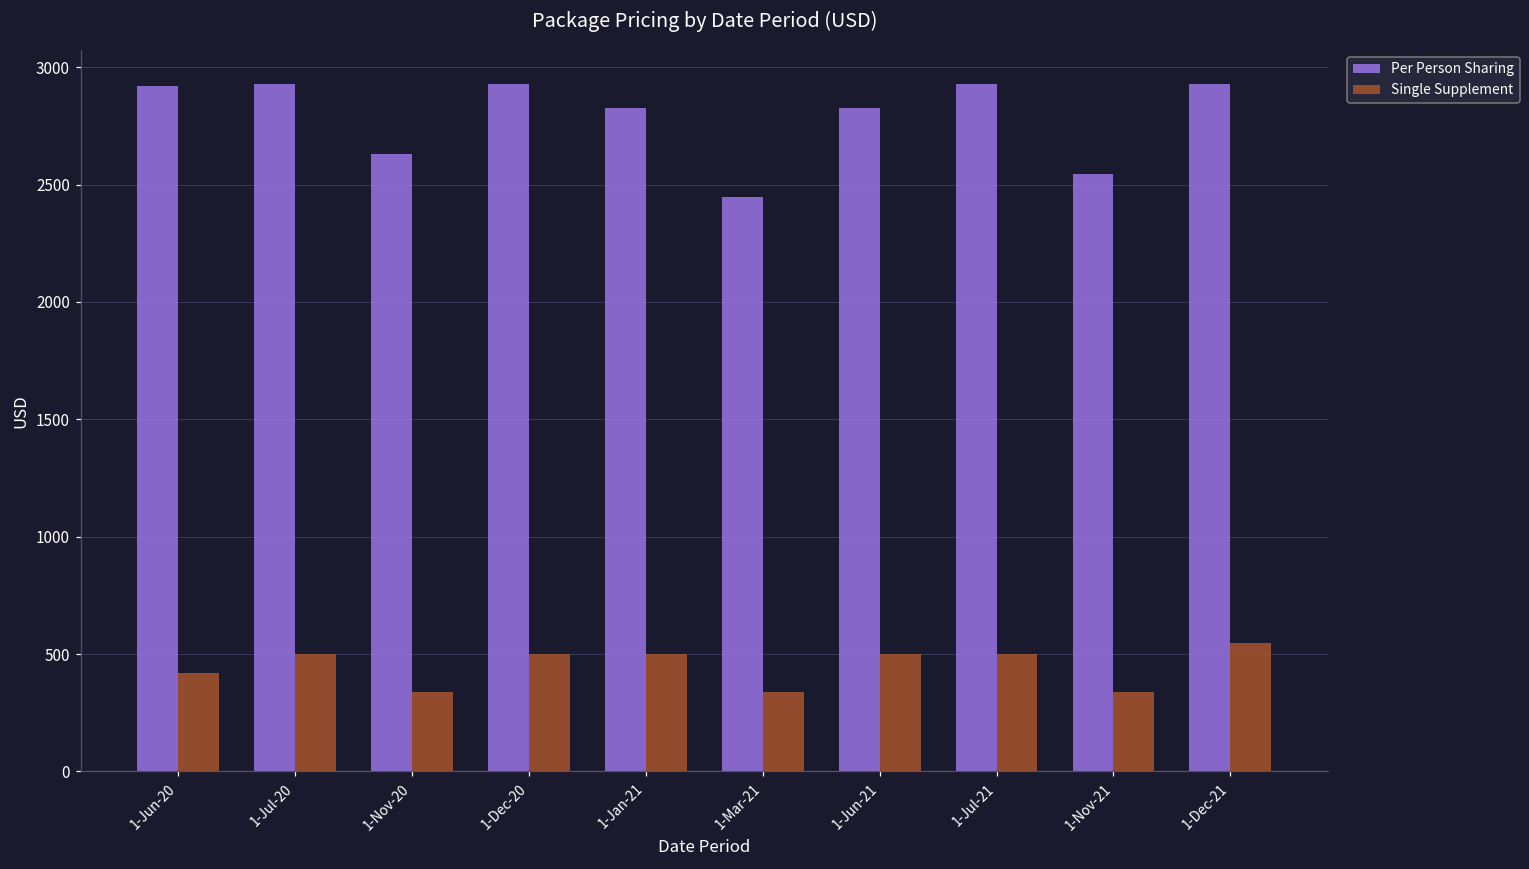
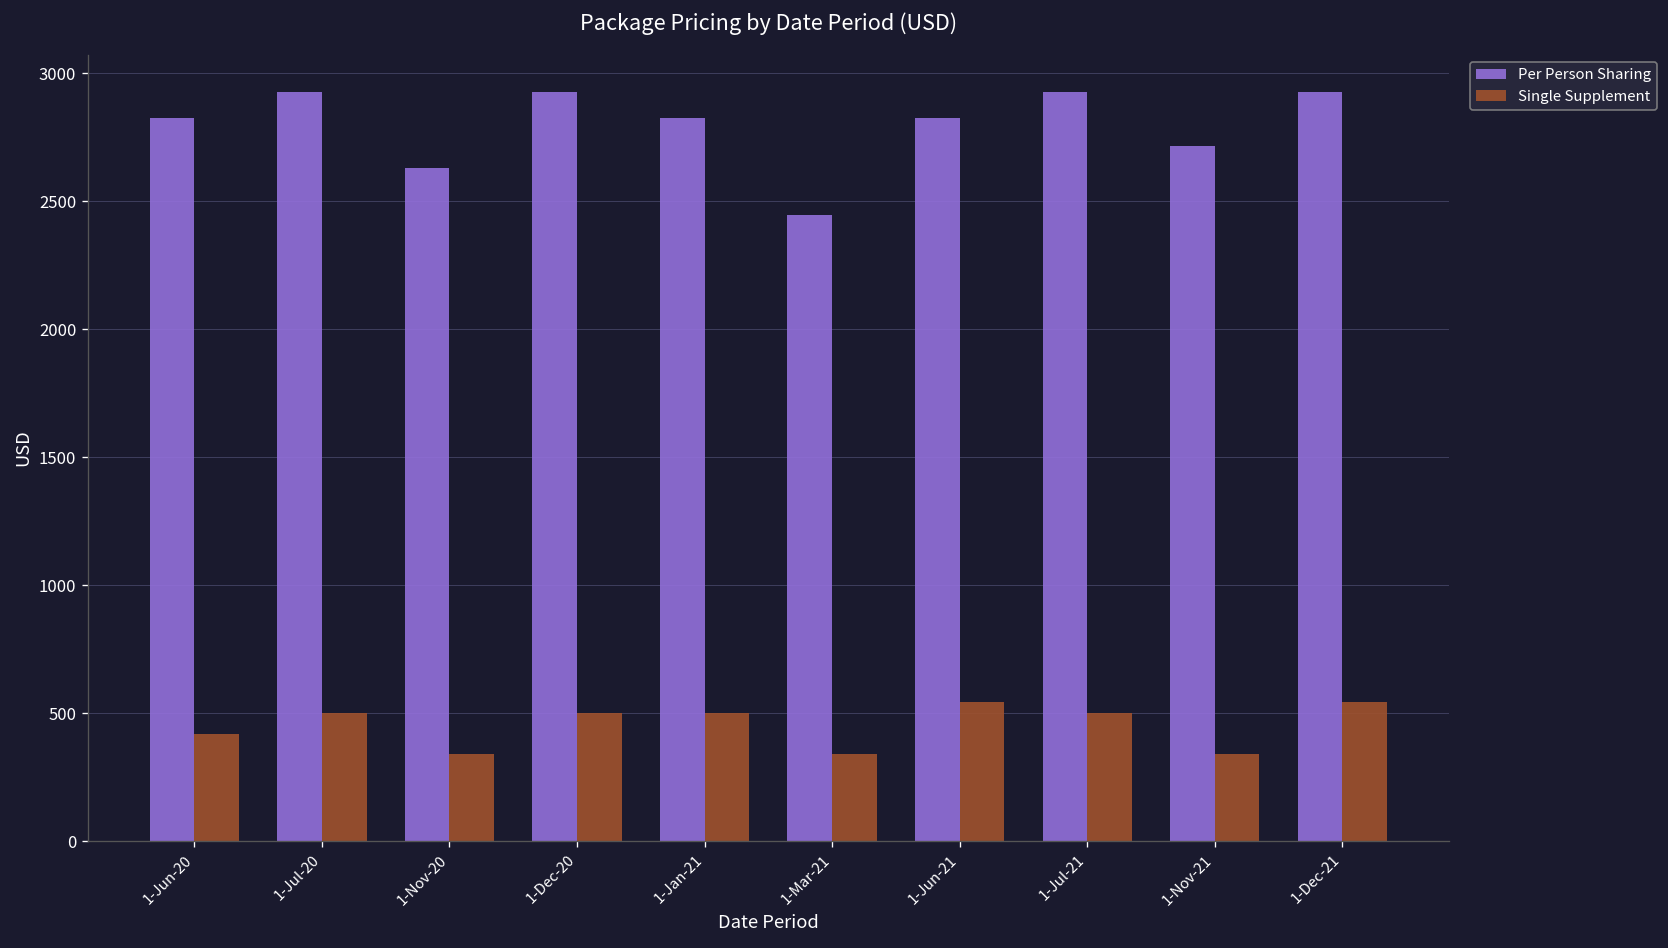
Per Person Sharing, 1-Jun-20: 2920 -> 2830
Single Supplement, 1-Jun-21: 500 -> 540
Per Person Sharing, 1-Nov-21: 2550 -> 2720
